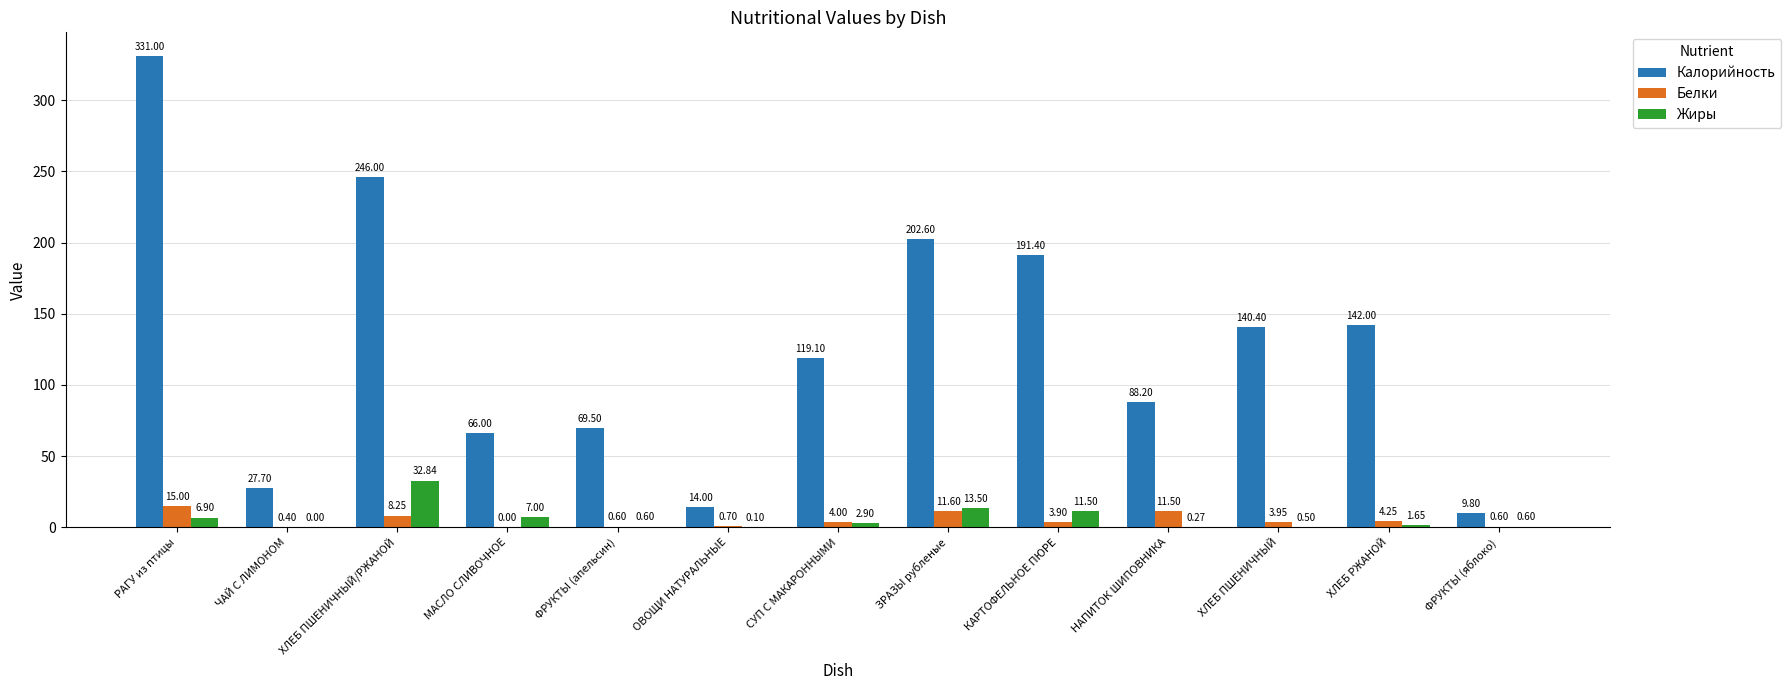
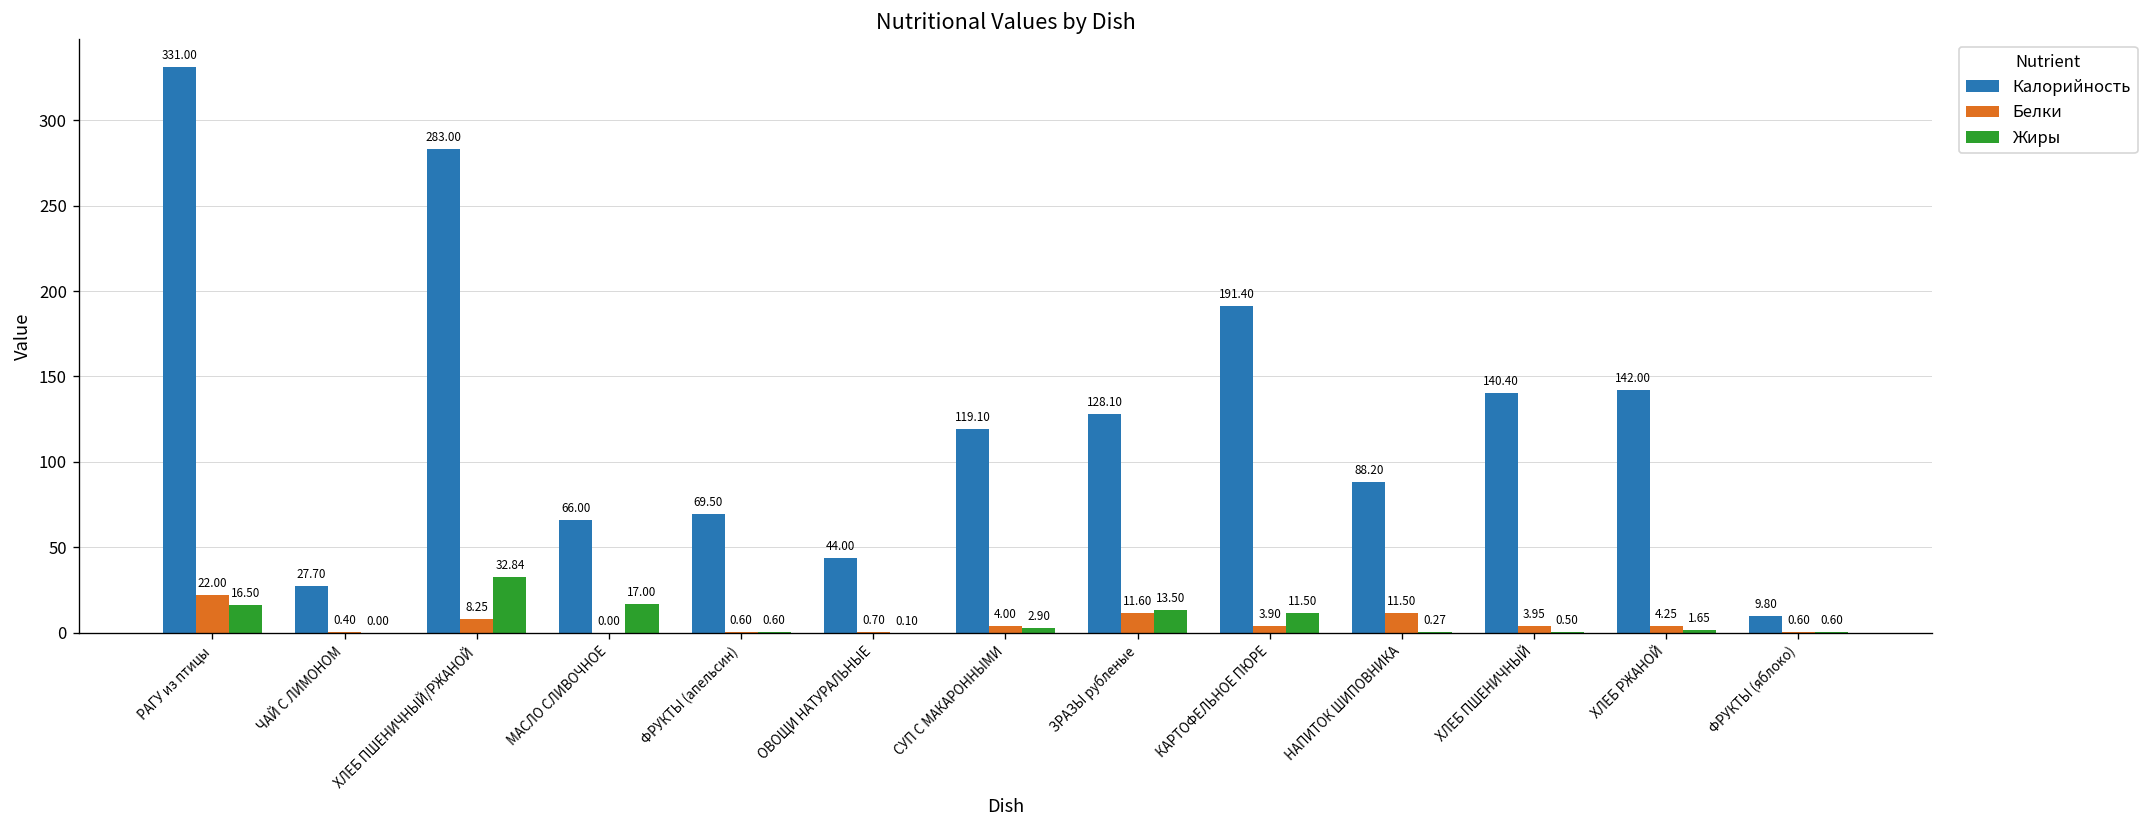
Белки, РАГУ из птицы: 15.00 -> 22.00
Жиры, РАГУ из птицы: 6.90 -> 16.50
Калорийность, ХЛЕБ ПШЕНИЧНЫЙ/РЖАНОЙ: 246.00 -> 283.00
Жиры, МАСЛО СЛИВОЧНОЕ: 7.00 -> 17.00
Калорийность, ОВОЩИ НАТУРАЛЬНЫЕ: 14.00 -> 44.00
Калорийность, ЗРАЗЫ рубленые: 202.60 -> 128.10
